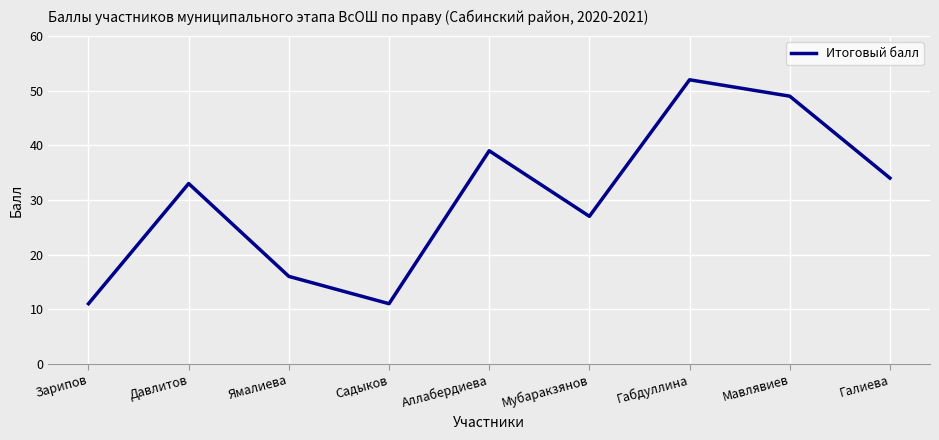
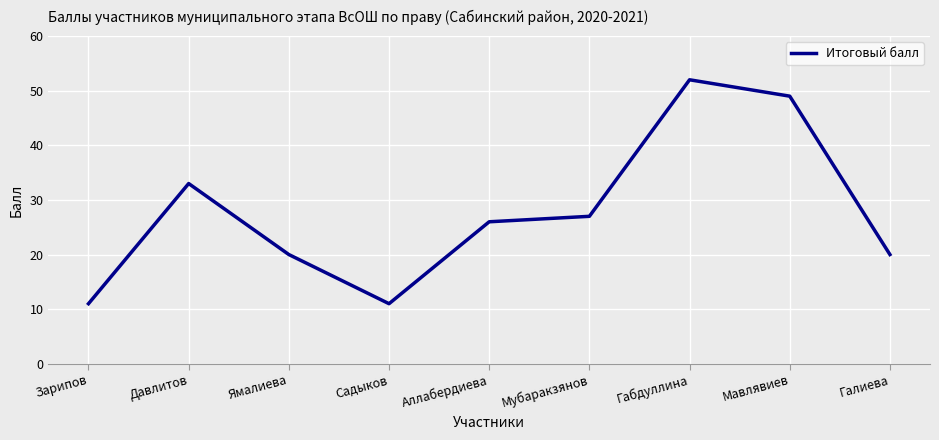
Ямалиева: 16 -> 20
Аллабердиева: 39 -> 26
Галиева: 34 -> 20
